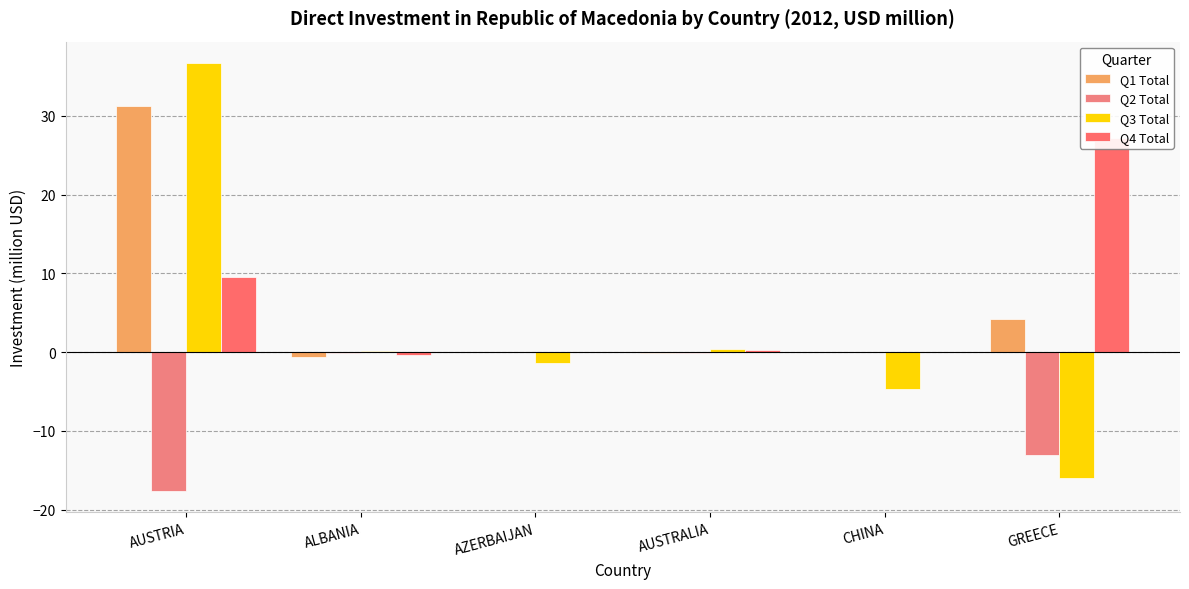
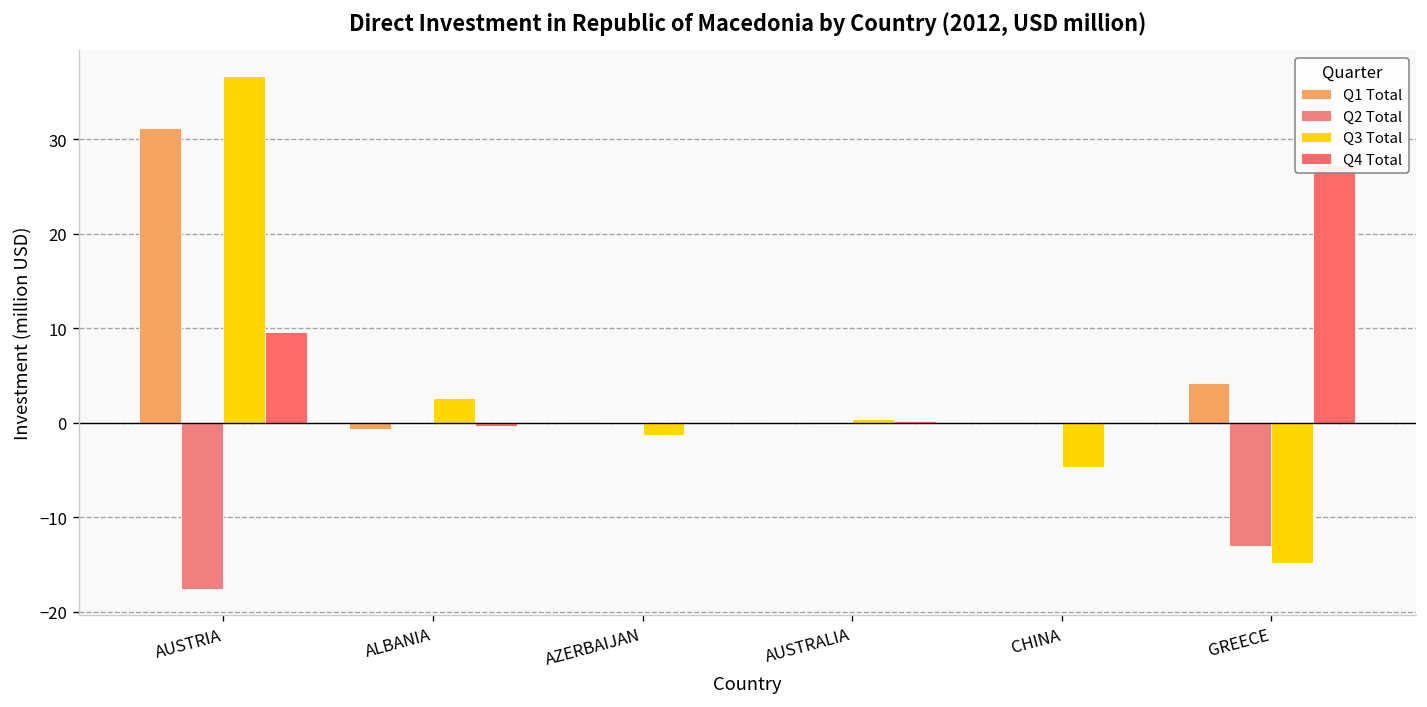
Q3 Total, ALBANIA: 0 -> 3
Q3 Total, GREECE: -16 -> -15
